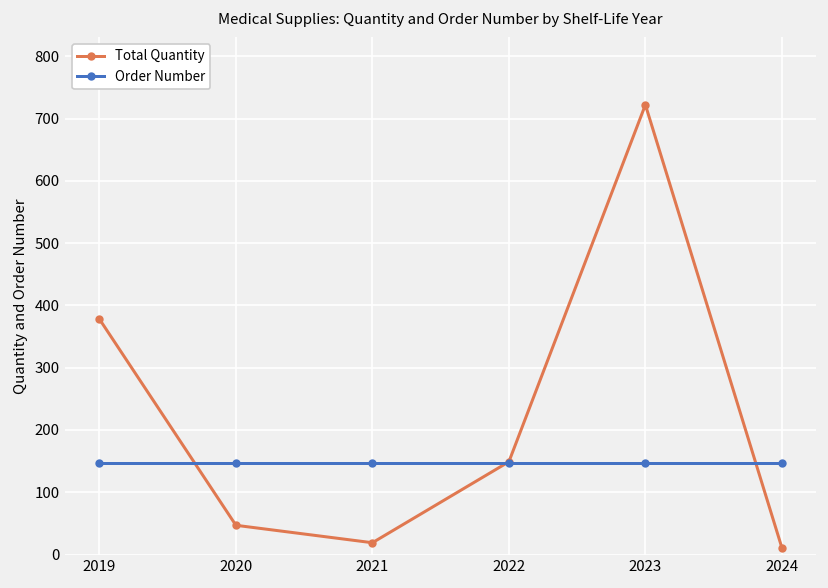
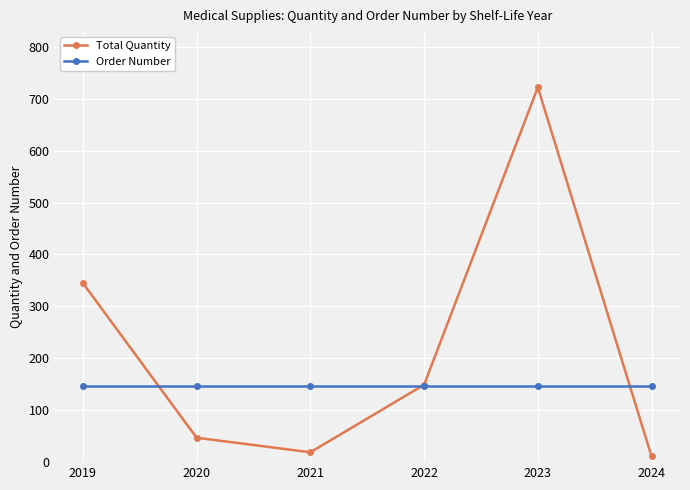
Total Quantity, 2019: 380 -> 350
